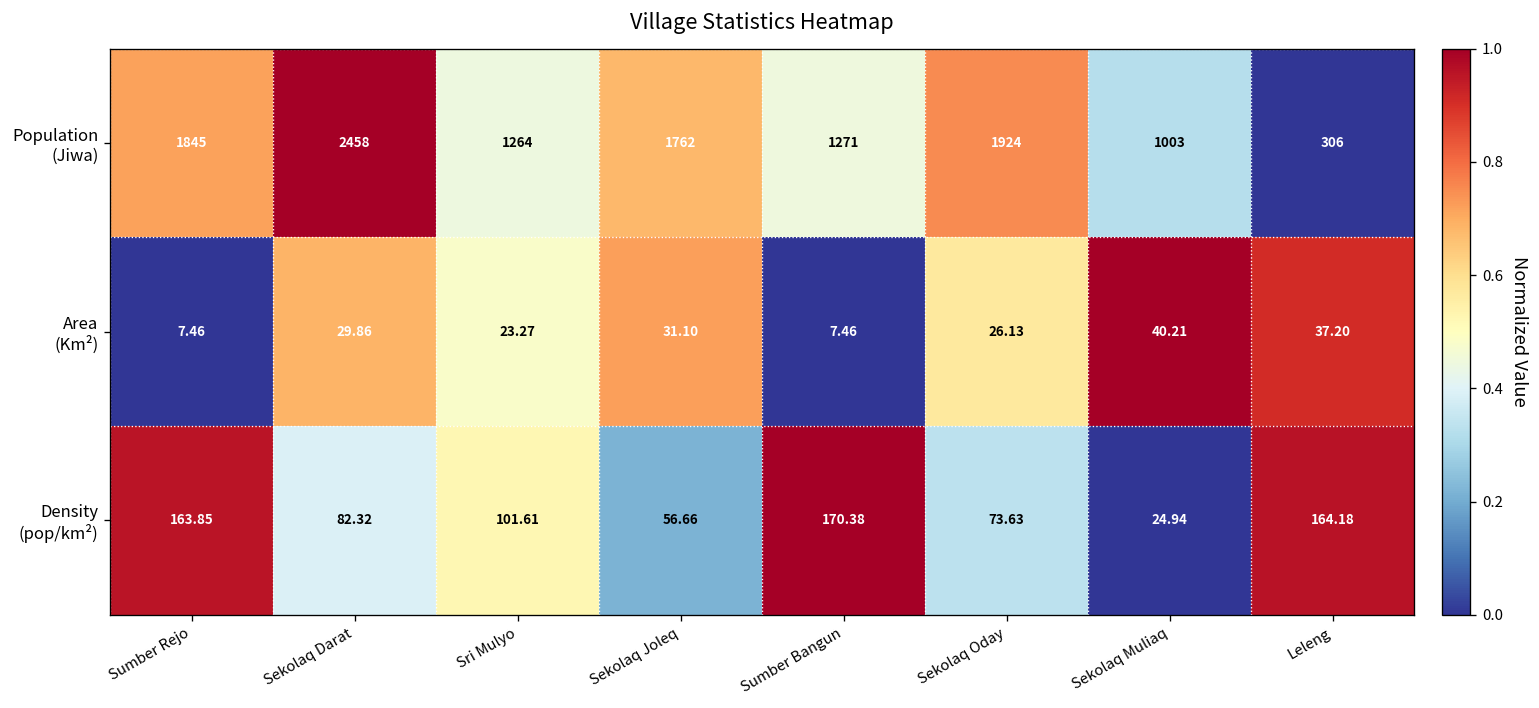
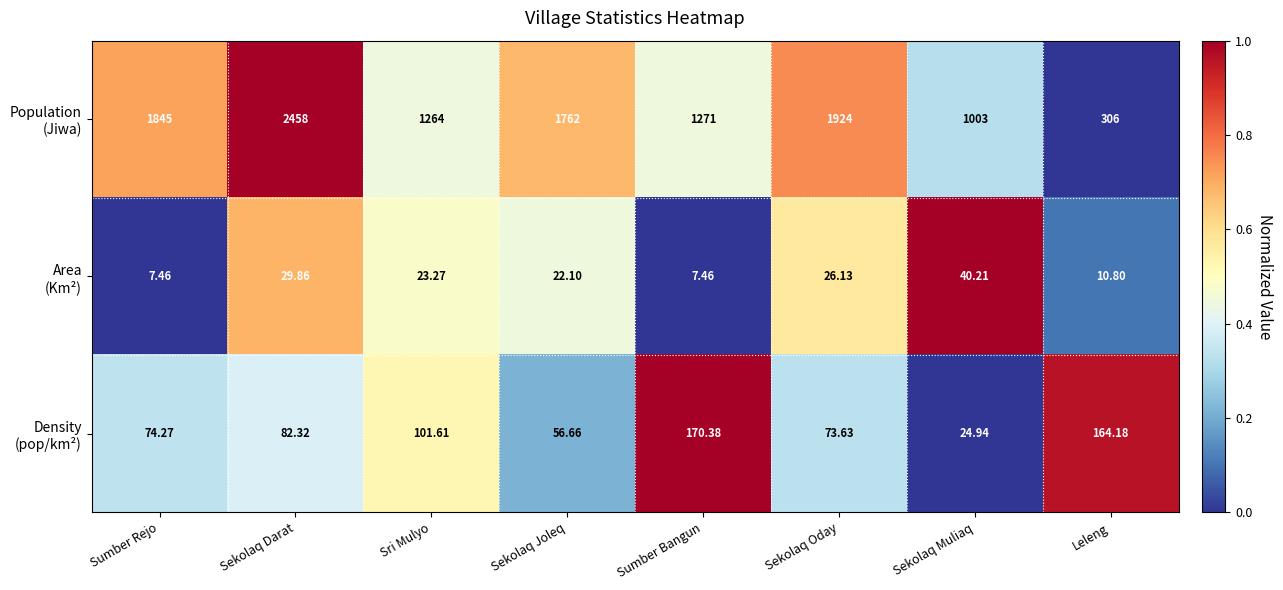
Area (Km²), Sekolaq Joleq: 31.10 -> 22.10
Area (Km²), Leleng: 37.20 -> 10.80
Density (pop/km²), Sumber Rejo: 163.85 -> 74.27
